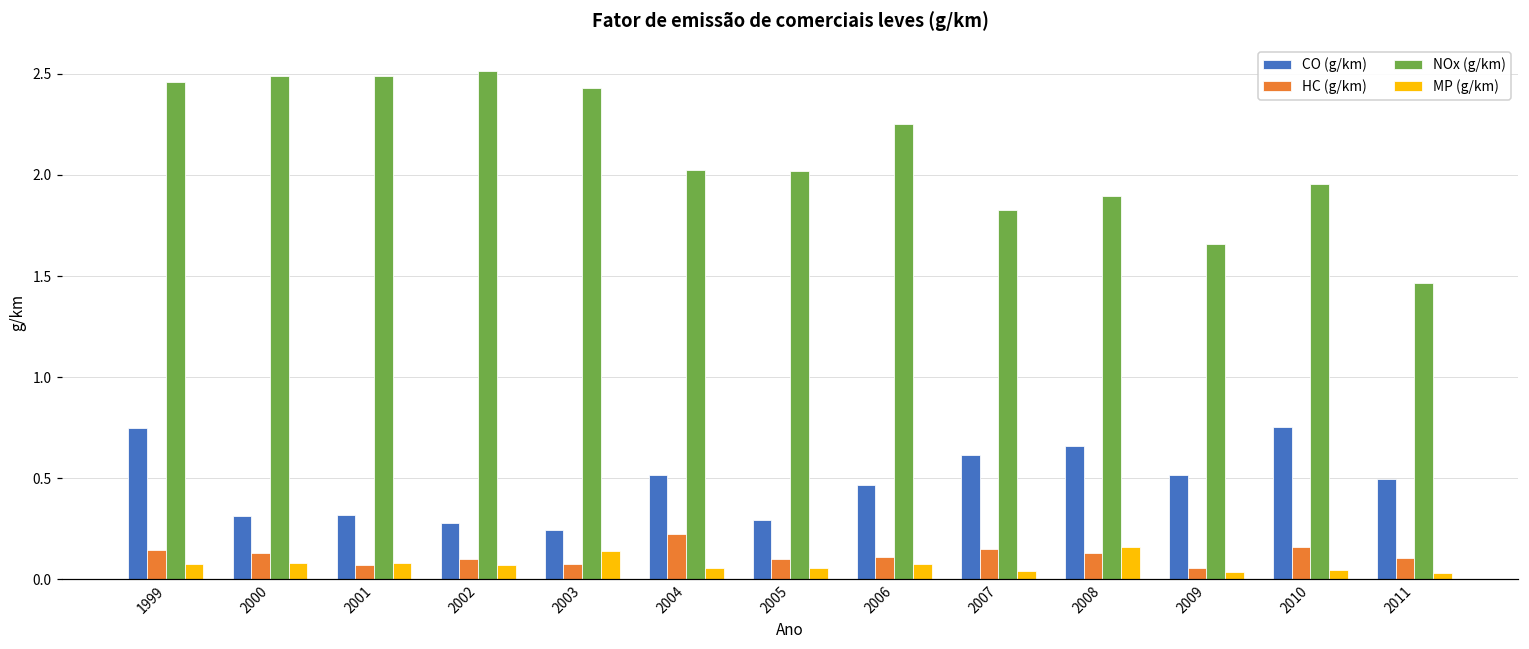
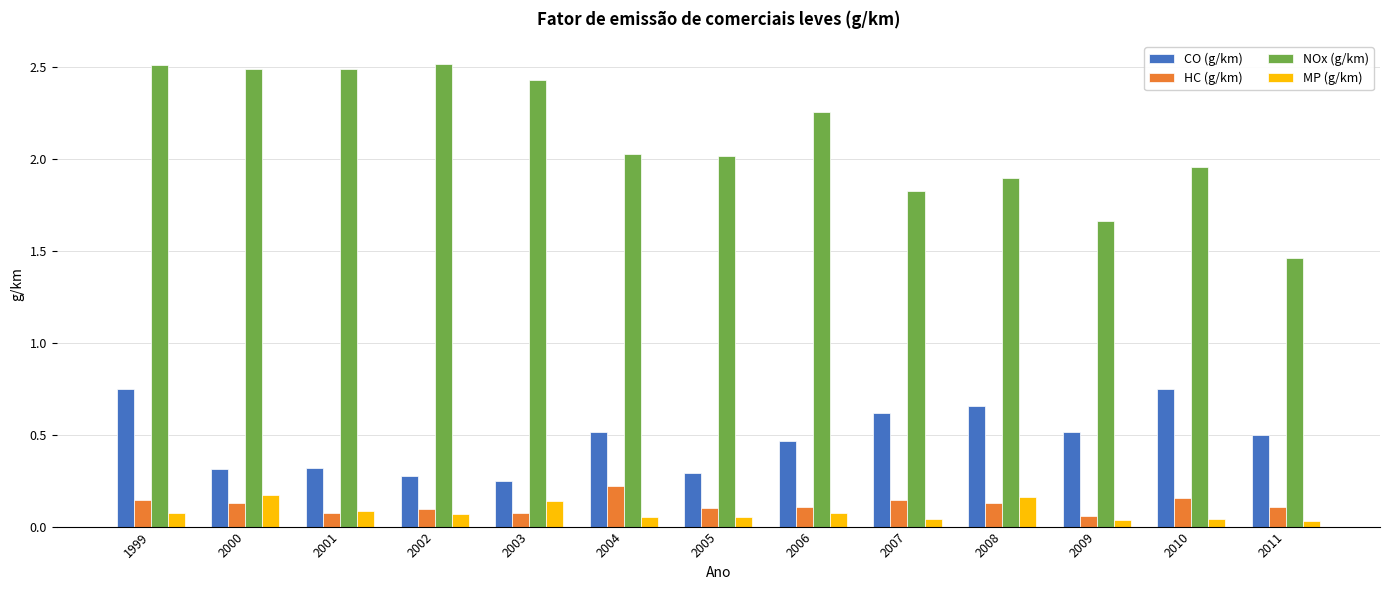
NOx (g/km), 1999: 2.46 -> 2.51
MP (g/km), 2000: 0.08 -> 0.17
